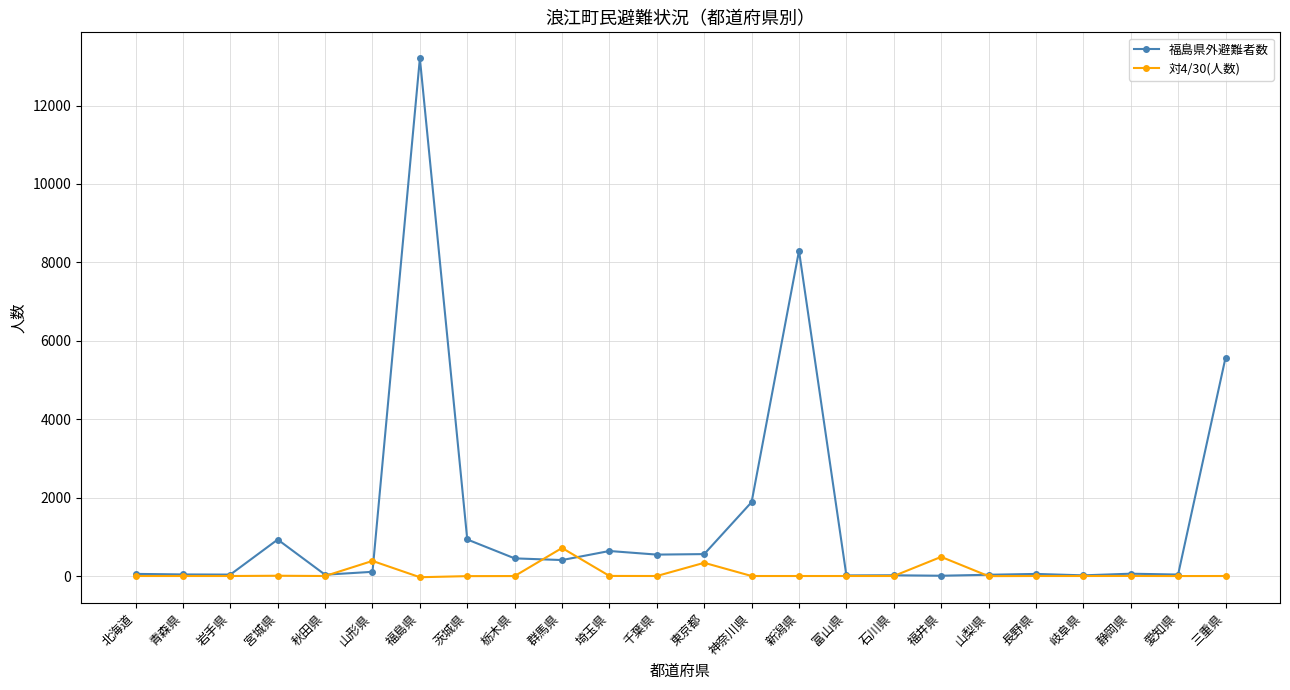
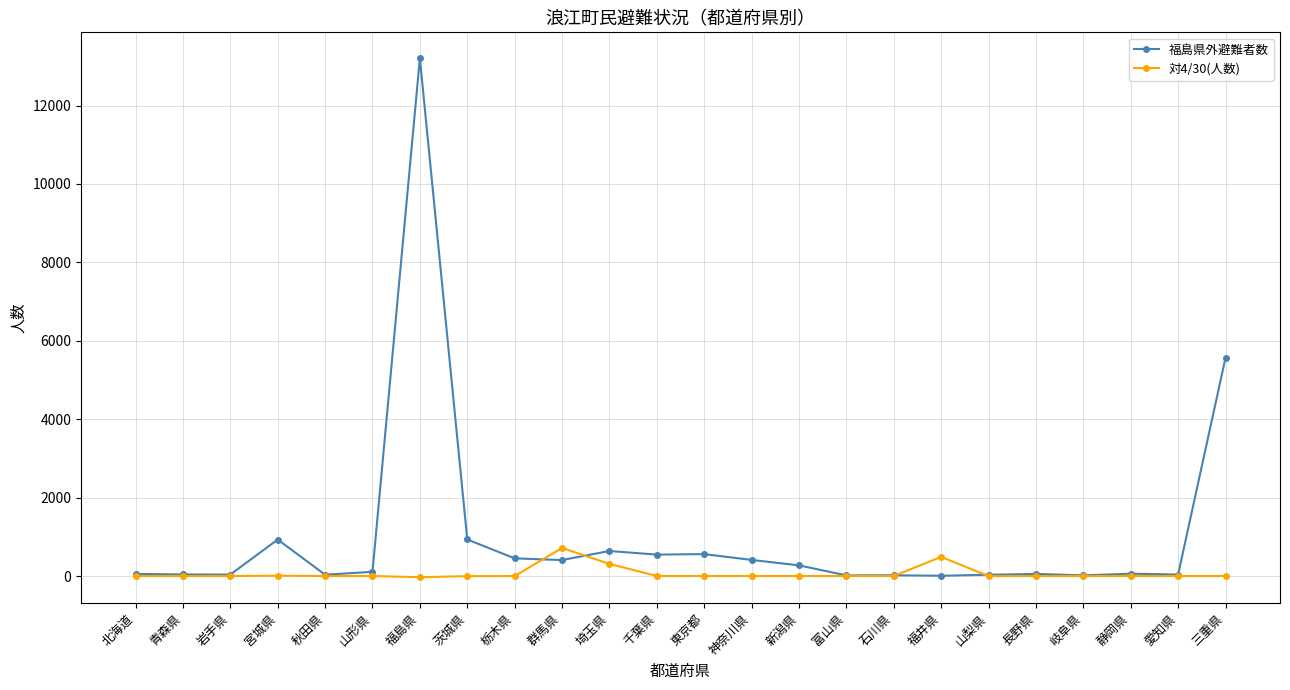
対4/30(人数), 山形県: 400 -> 0
対4/30(人数), 埼玉県: 0 -> 300
対4/30(人数), 東京都: 300 -> 0
福島県外避難者数, 神奈川県: 1900 -> 400
福島県外避難者数, 新潟県: 8300 -> 300
